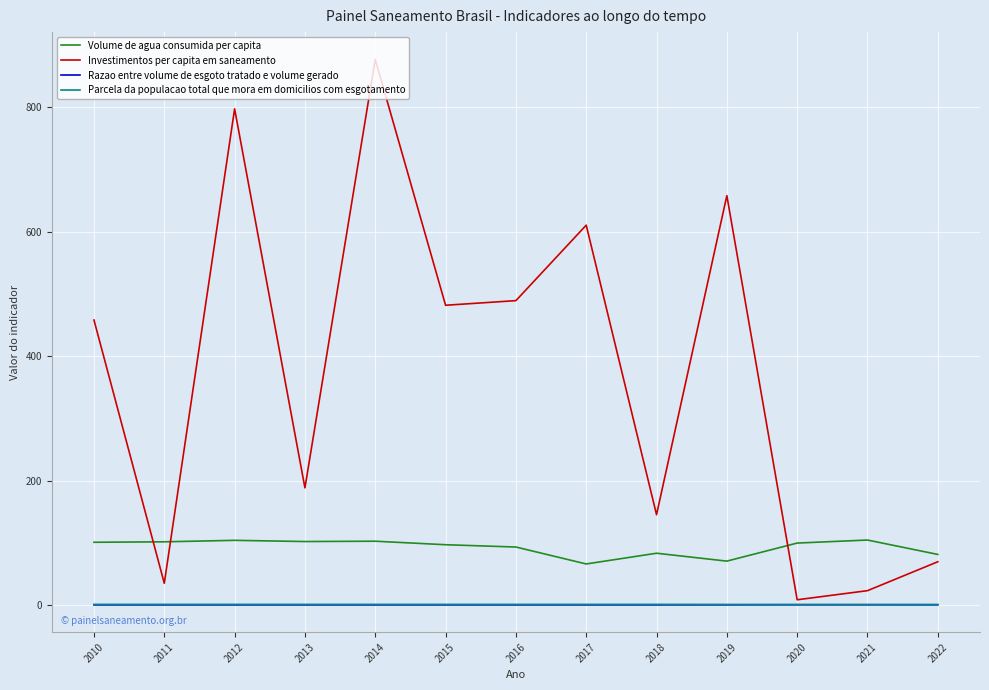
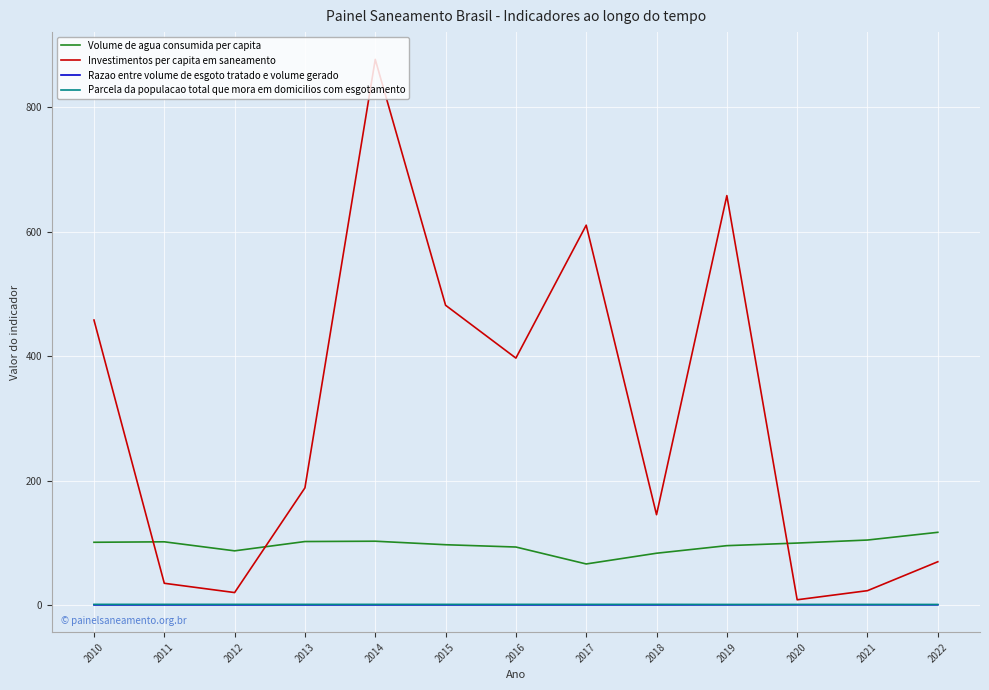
Volume de agua consumida per capita, 2012: 100 -> 90
Investimentos per capita em saneamento, 2012: 800 -> 20
Investimentos per capita em saneamento, 2016: 490 -> 400
Volume de agua consumida per capita, 2019: 70 -> 100
Volume de agua consumida per capita, 2022: 80 -> 120
